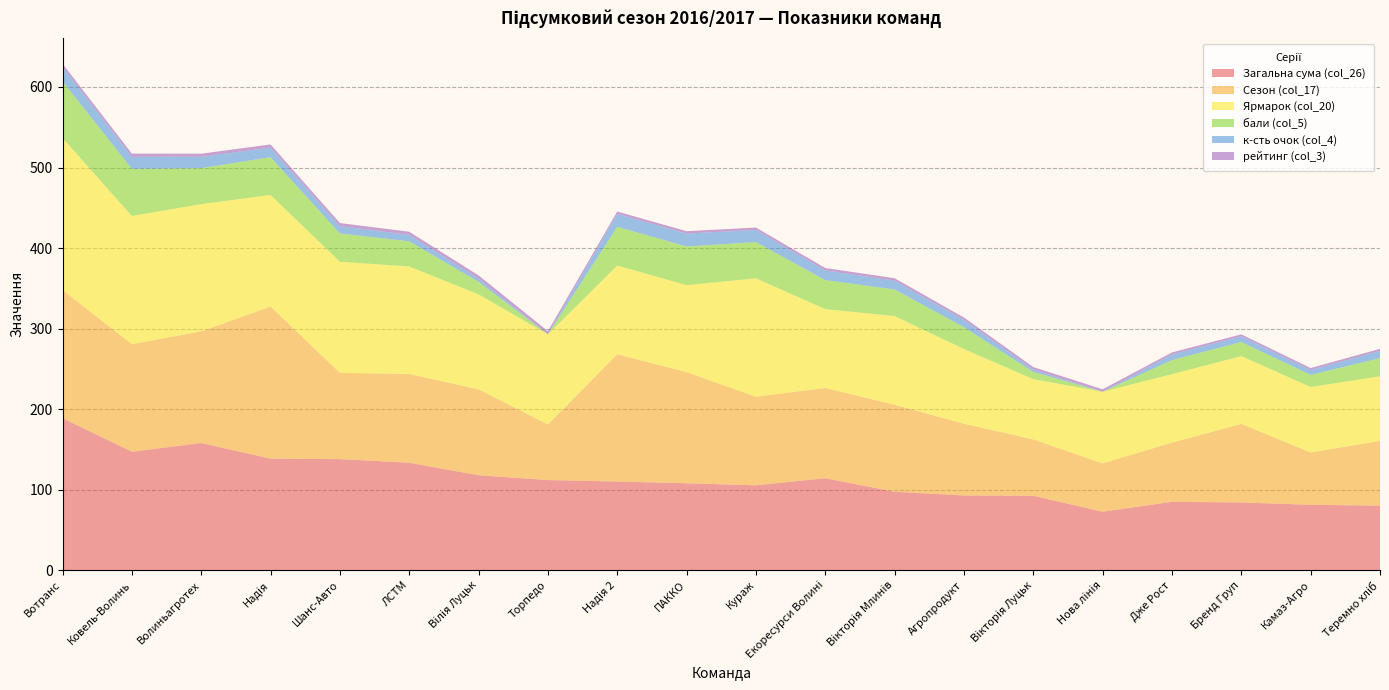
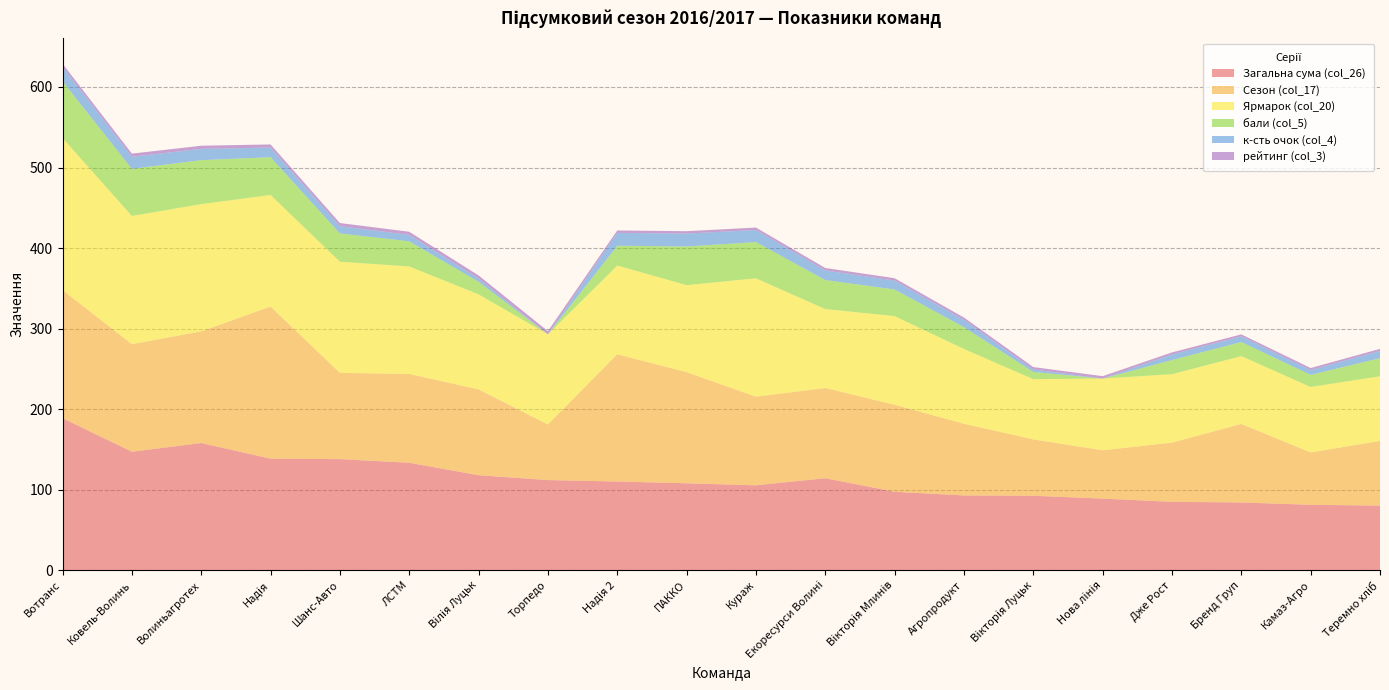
бали (col_5), Волиньагротех: 40 -> 50
бали (col_5), Надія 2: 50 -> 20
Загальна сума (col_26), Нова лінія: 70 -> 90
